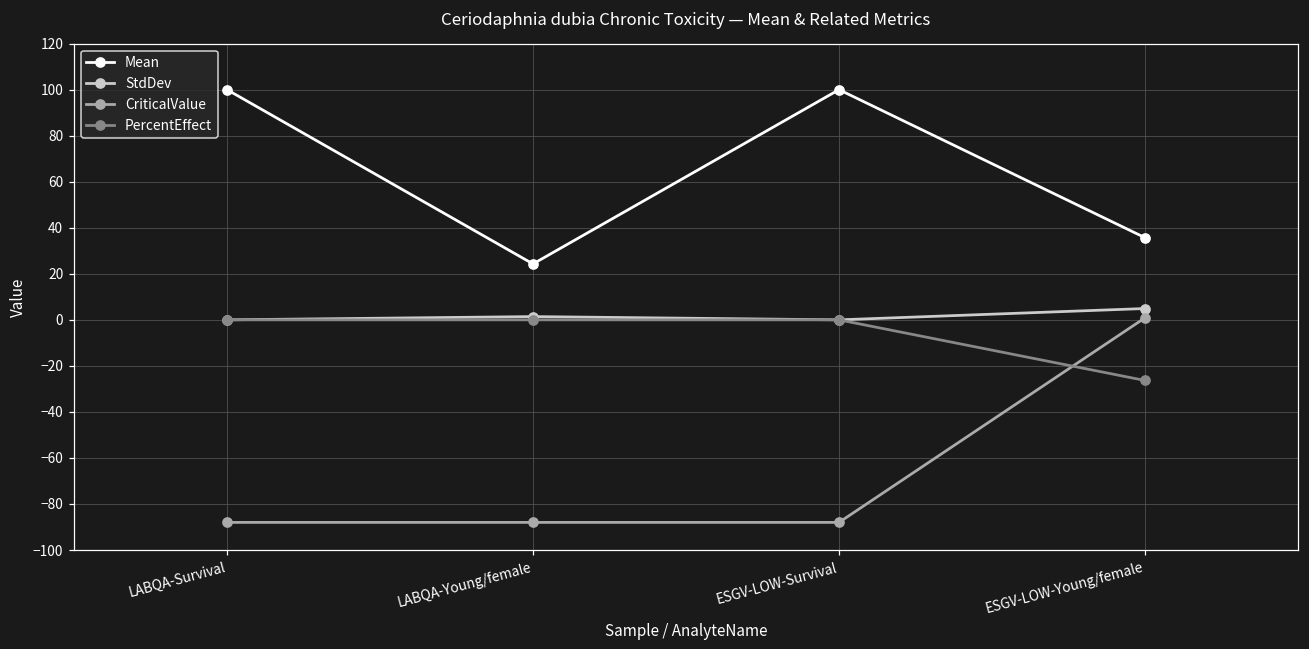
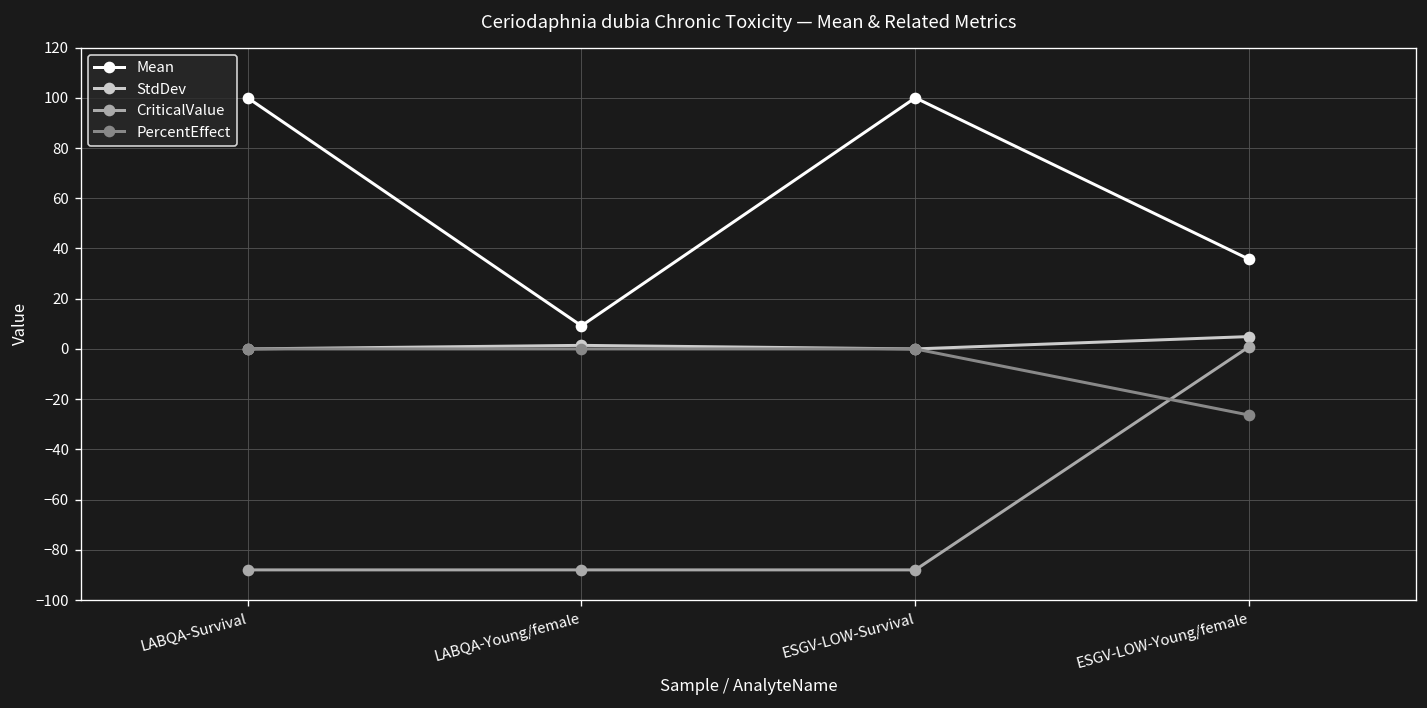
Mean, LABQA-Young/female: 24 -> 9
